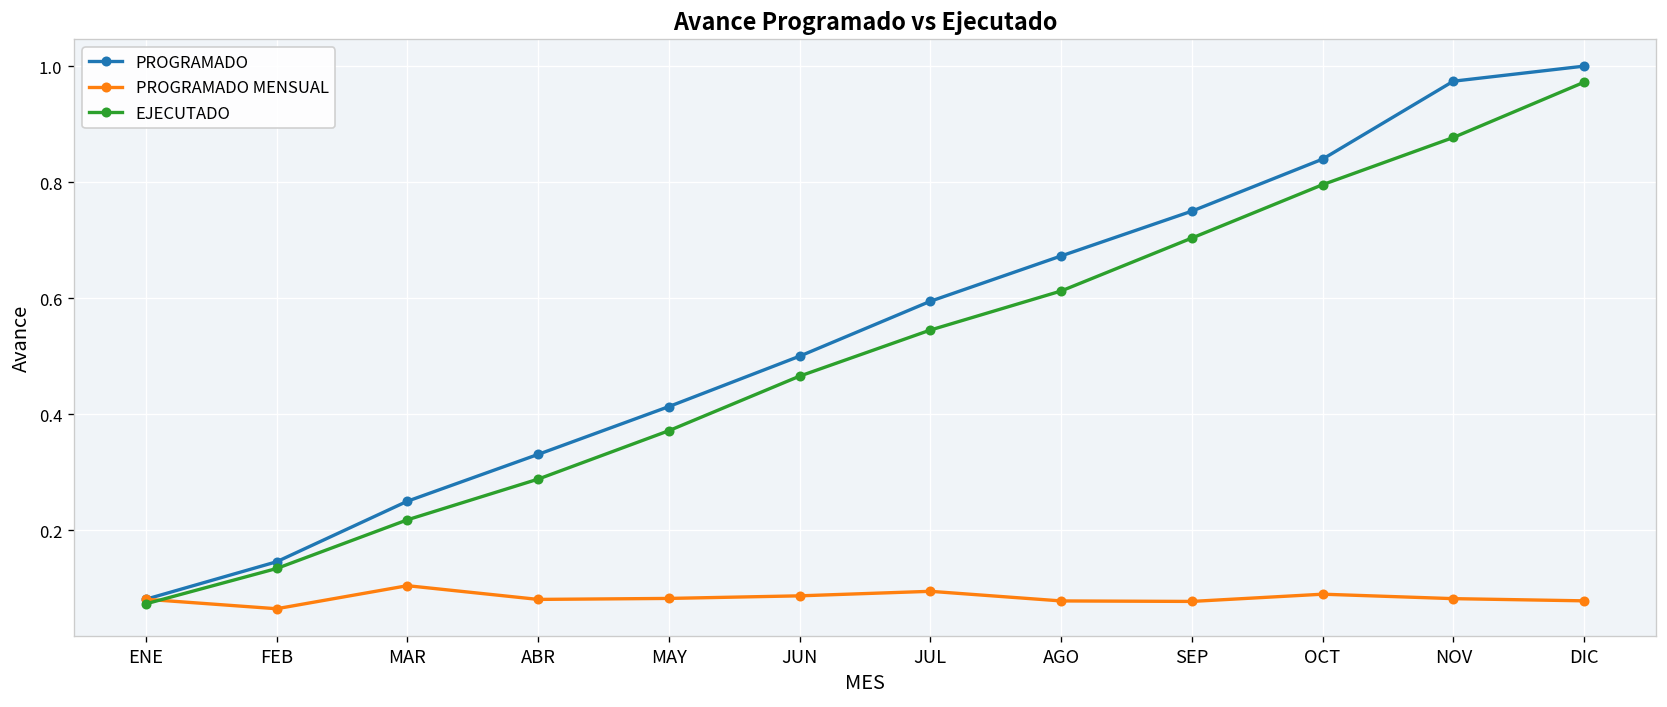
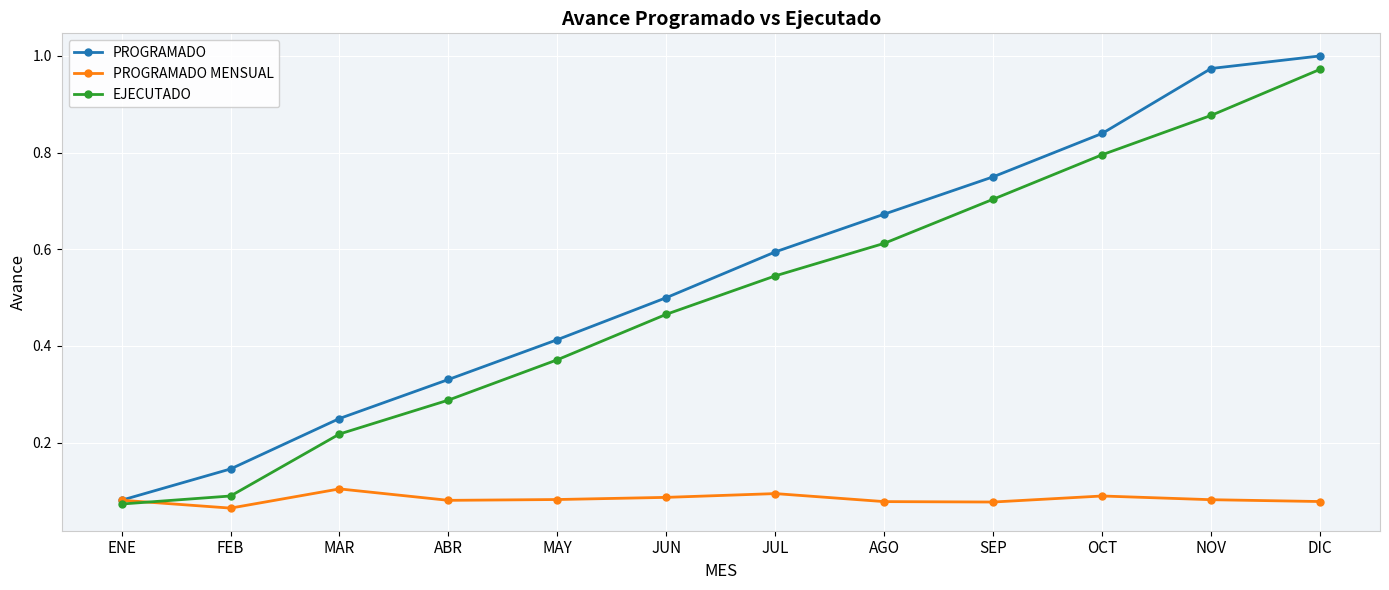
EJECUTADO, FEB: 0.13 -> 0.09
